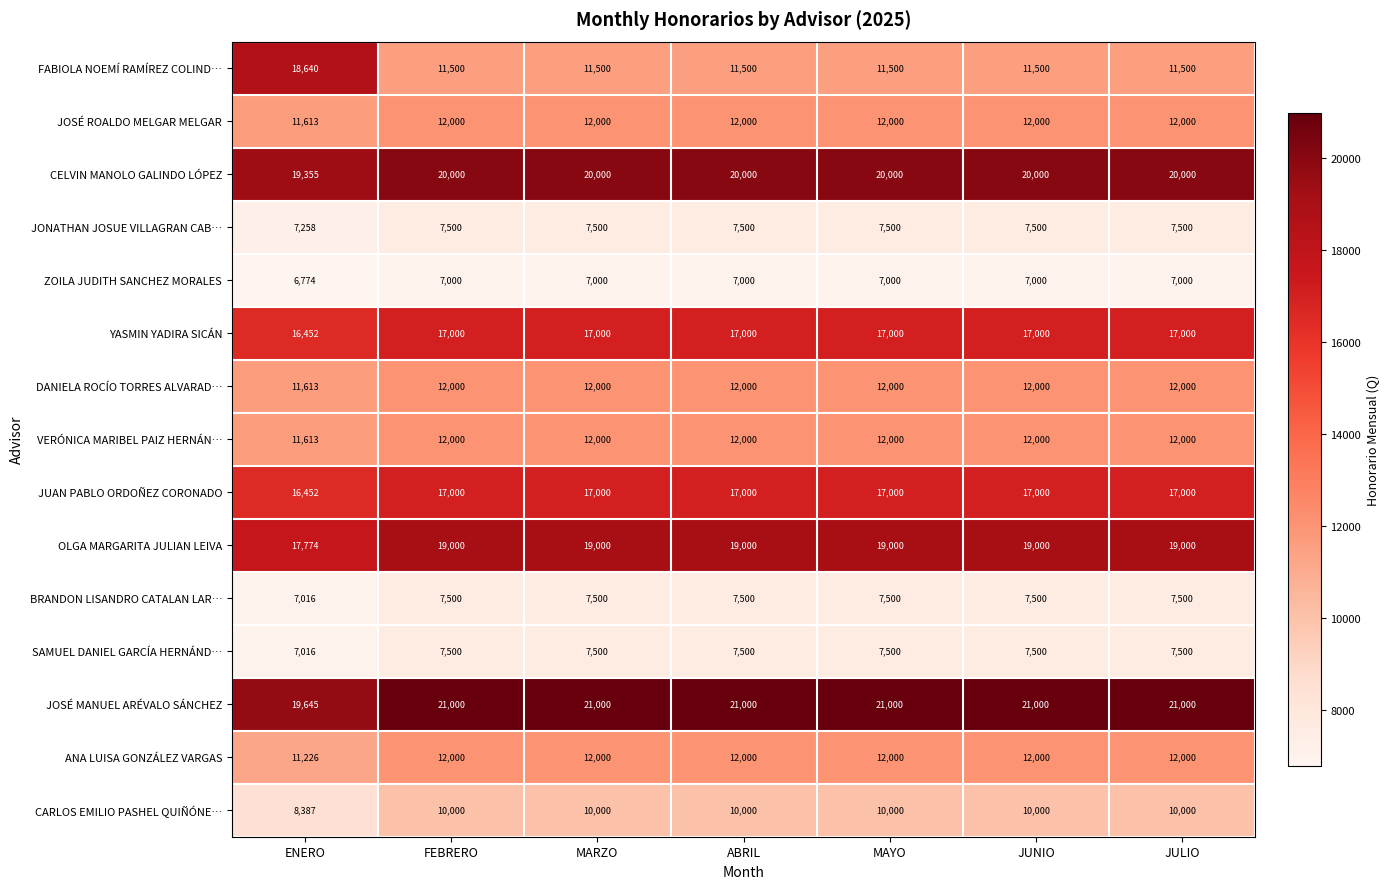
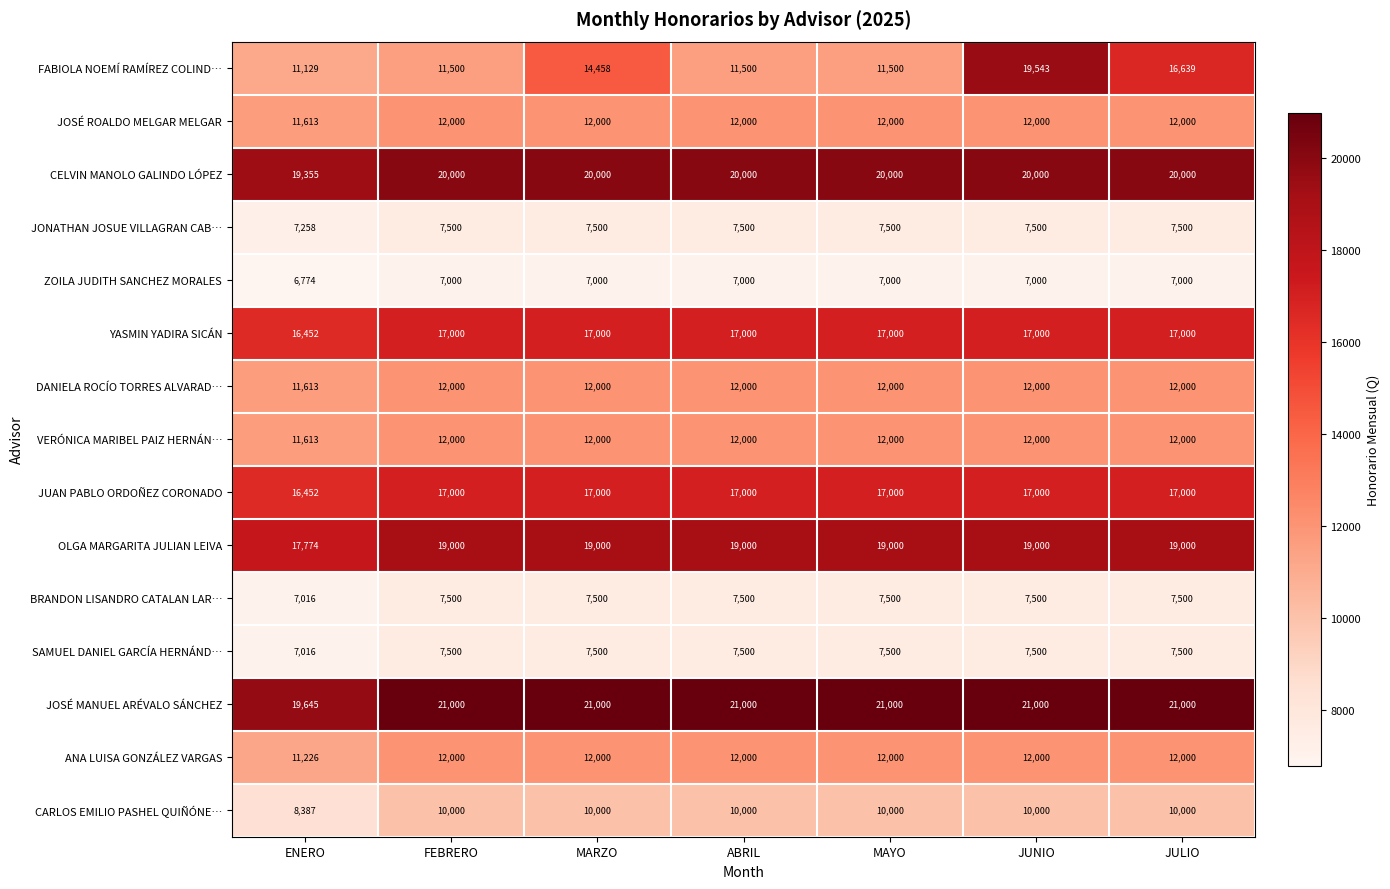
FABIOLA NOEMÍ RAMÍREZ COLIND…, ENERO: 18,640 -> 11,129
FABIOLA NOEMÍ RAMÍREZ COLIND…, MARZO: 11,500 -> 14,458
FABIOLA NOEMÍ RAMÍREZ COLIND…, JUNIO: 11,500 -> 19,543
FABIOLA NOEMÍ RAMÍREZ COLIND…, JULIO: 11,500 -> 16,639
